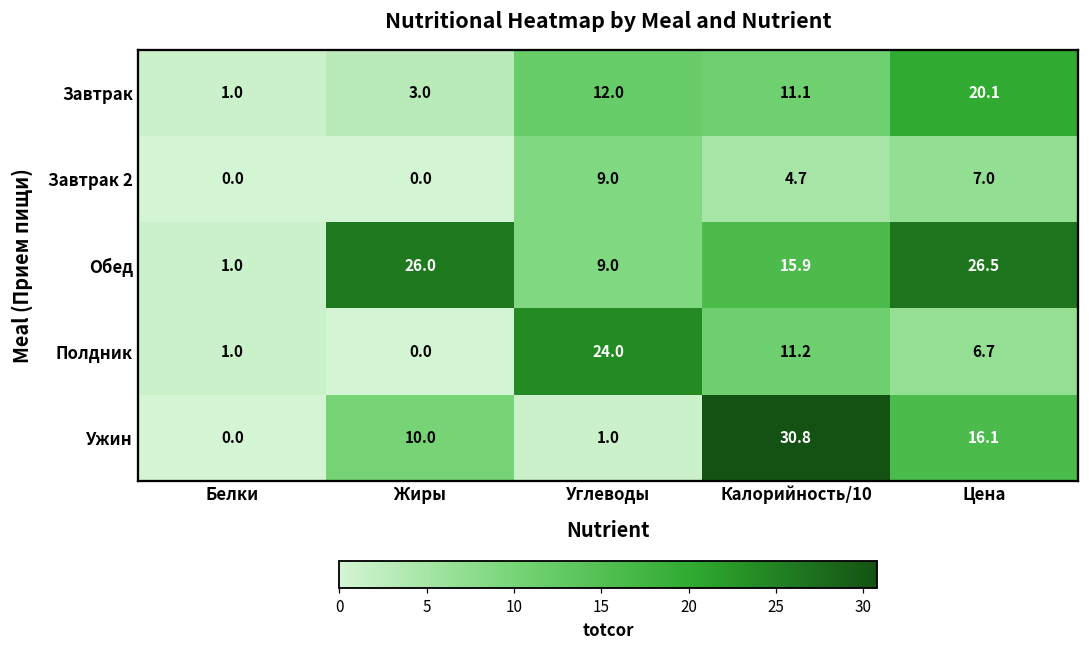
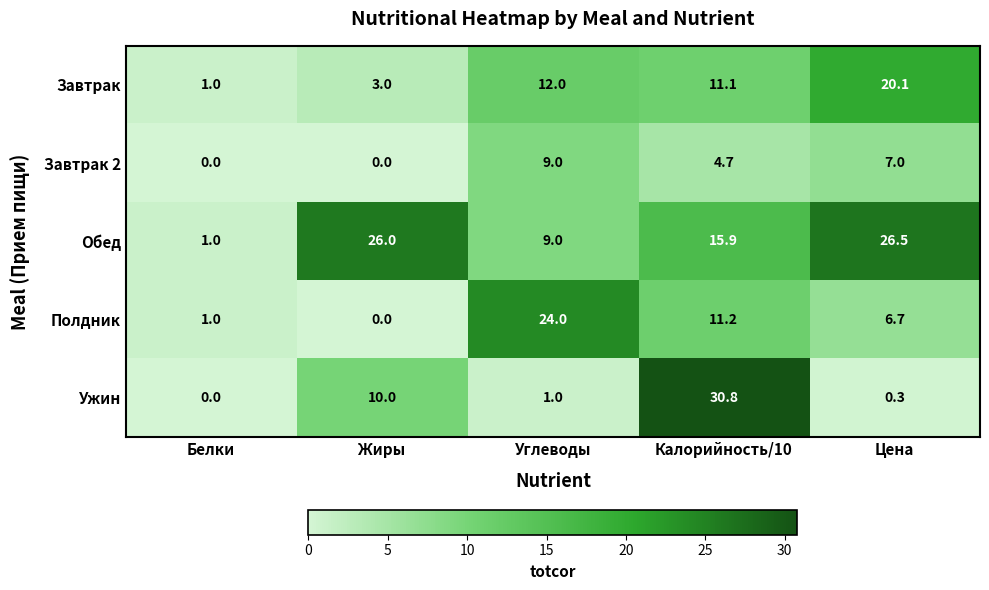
Ужин, Цена: 16.1 -> 0.3
